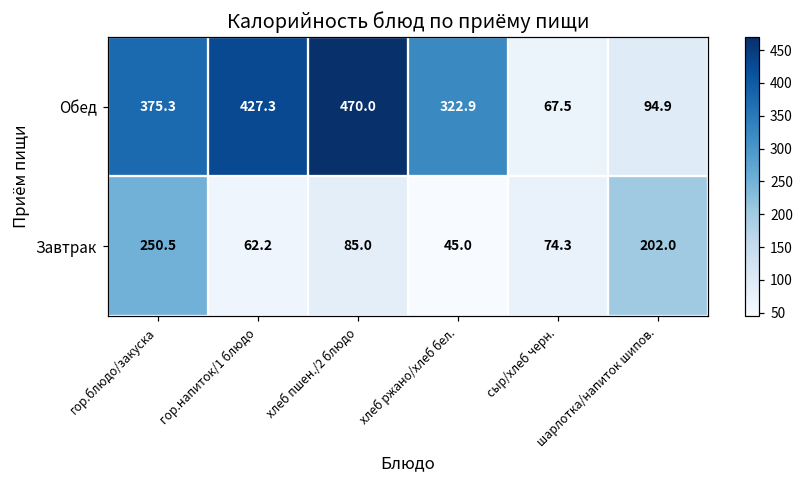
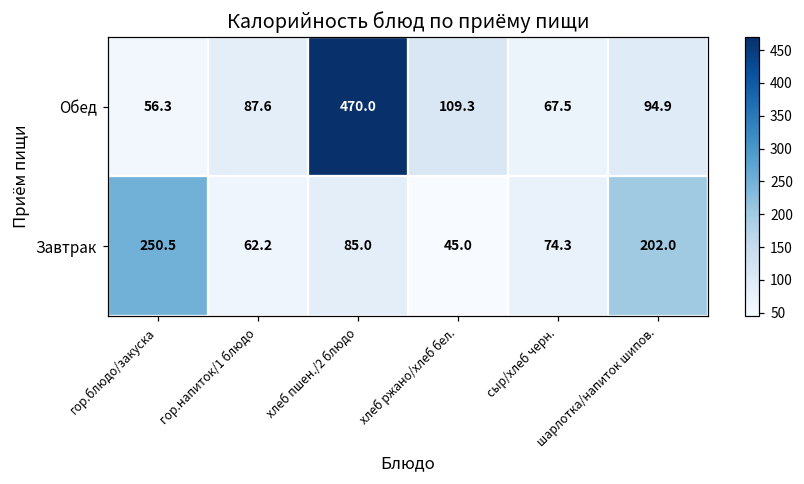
Обед, гор.блюдо/закуска: 375.3 -> 56.3
Обед, гор.напиток/1 блюдо: 427.3 -> 87.6
Обед, хлеб ржано/хлеб бел.: 322.9 -> 109.3
